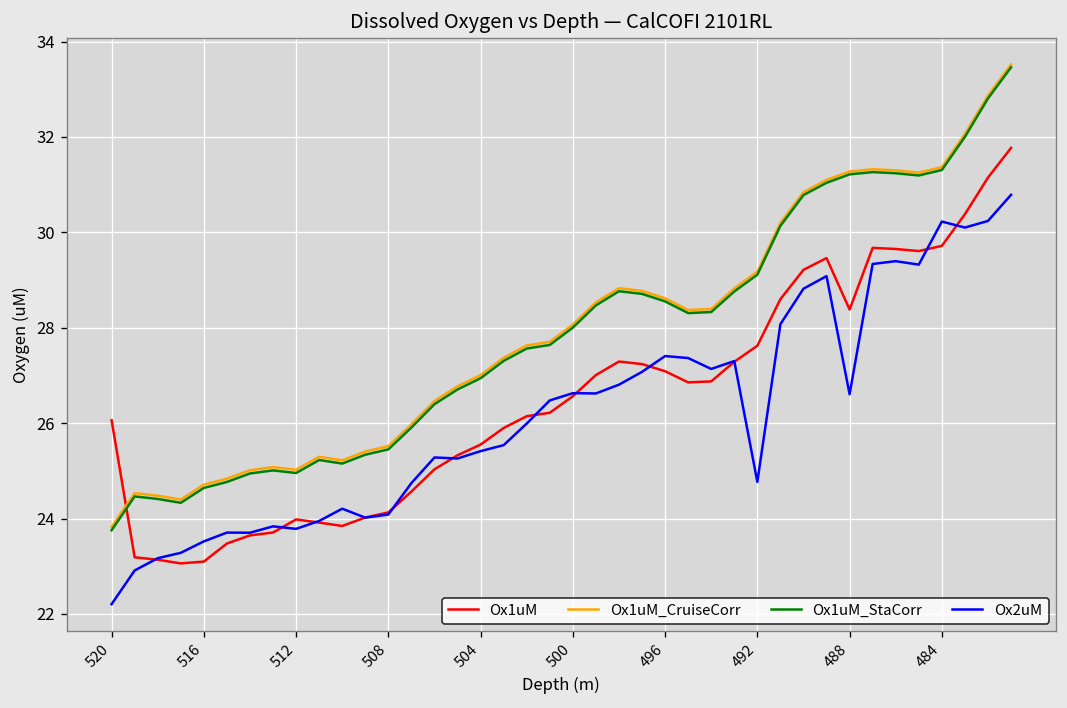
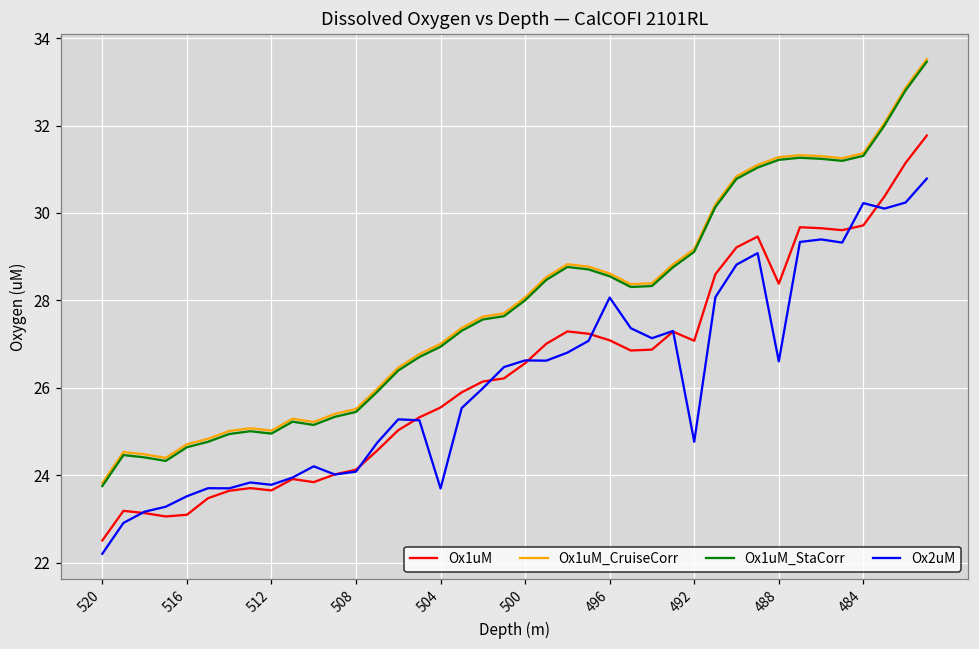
Ox1uM, 520: 26.1 -> 22.5
Ox1uM, 512: 24.0 -> 23.7
Ox2uM, 504: 25.4 -> 23.7
Ox2uM, 496: 27.4 -> 28.1
Ox1uM, 492: 27.6 -> 27.1
